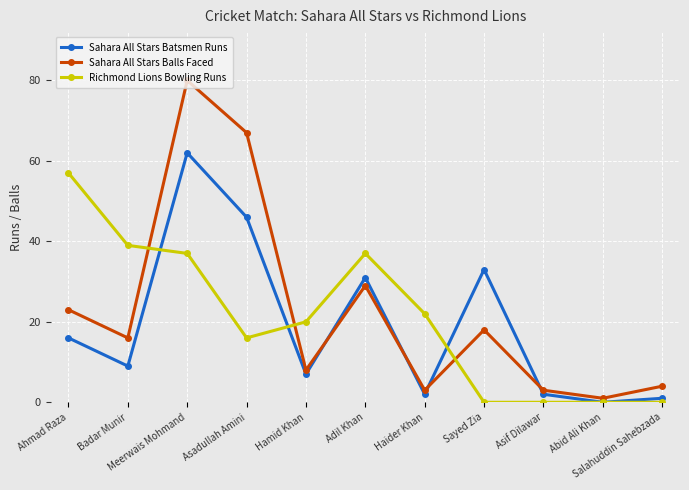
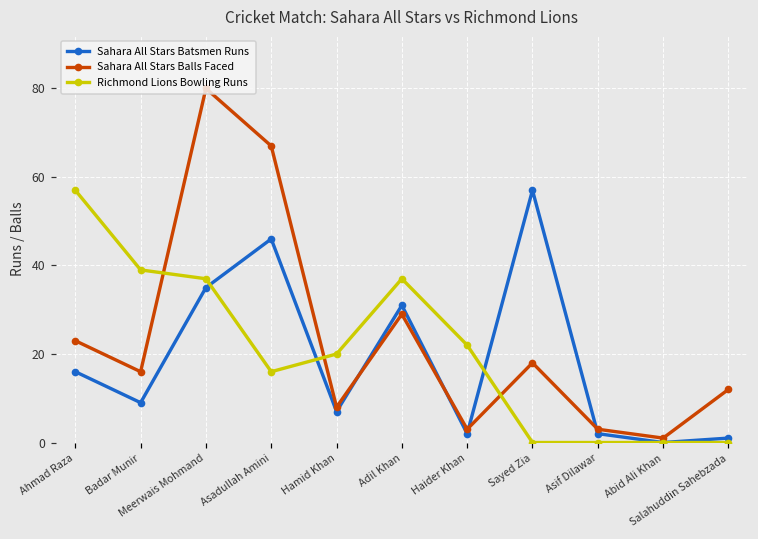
Sahara All Stars Batsmen Runs, Meerwais Mohmand: 62 -> 35
Sahara All Stars Batsmen Runs, Sayed Zia: 33 -> 57
Sahara All Stars Balls Faced, Salahuddin Sahebzada: 4 -> 12
